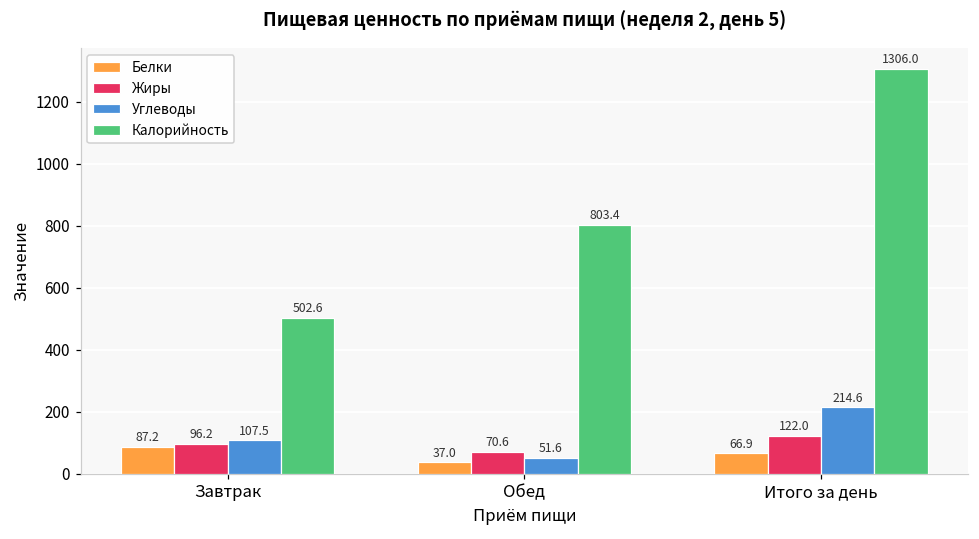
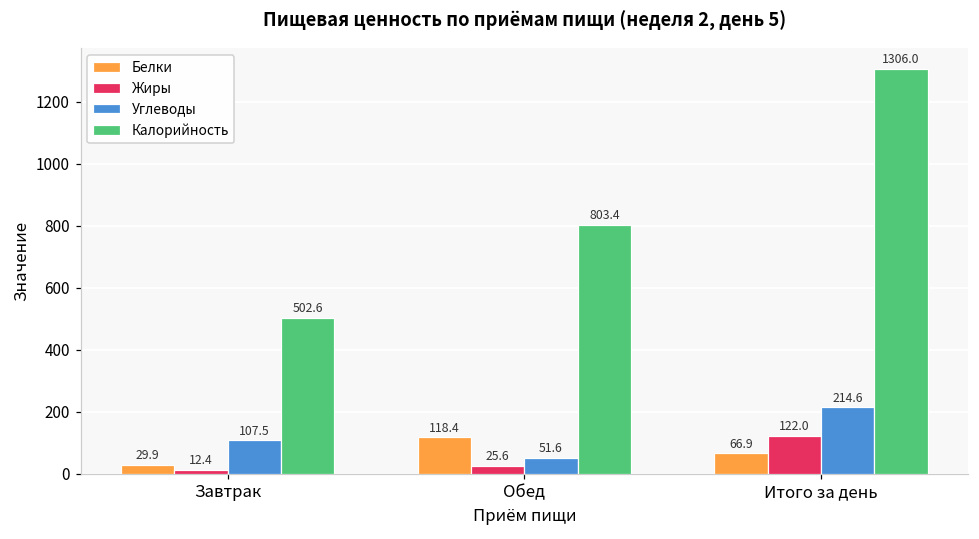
Белки, Завтрак: 87.2 -> 29.9
Жиры, Завтрак: 96.2 -> 12.4
Белки, Обед: 37.0 -> 118.4
Жиры, Обед: 70.6 -> 25.6
